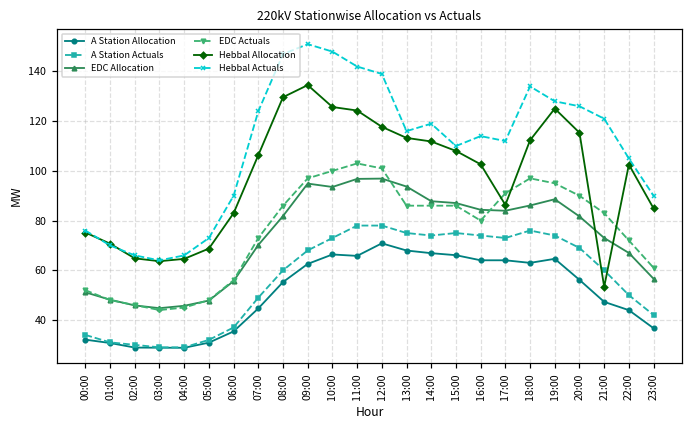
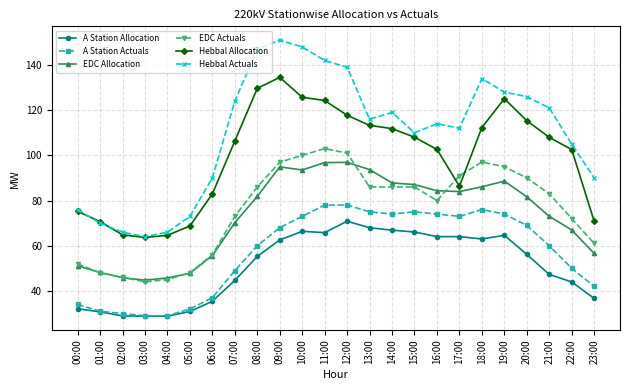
Hebbal Allocation, 21:00: 53 -> 108
Hebbal Allocation, 23:00: 85 -> 71
